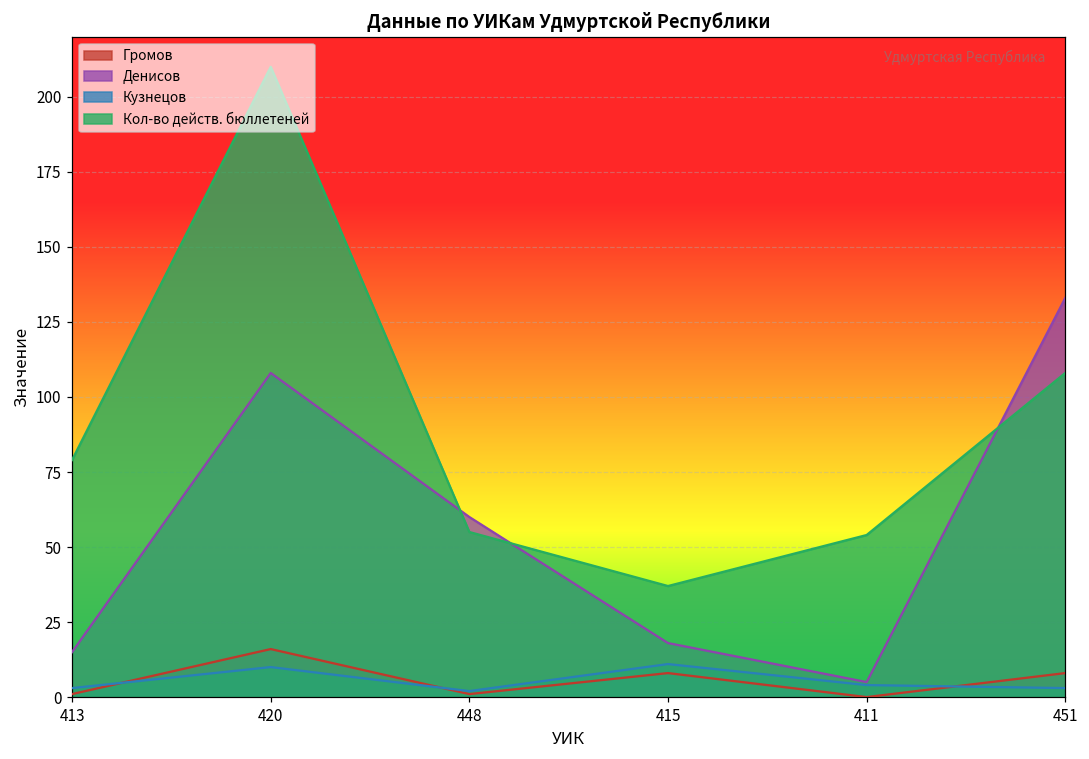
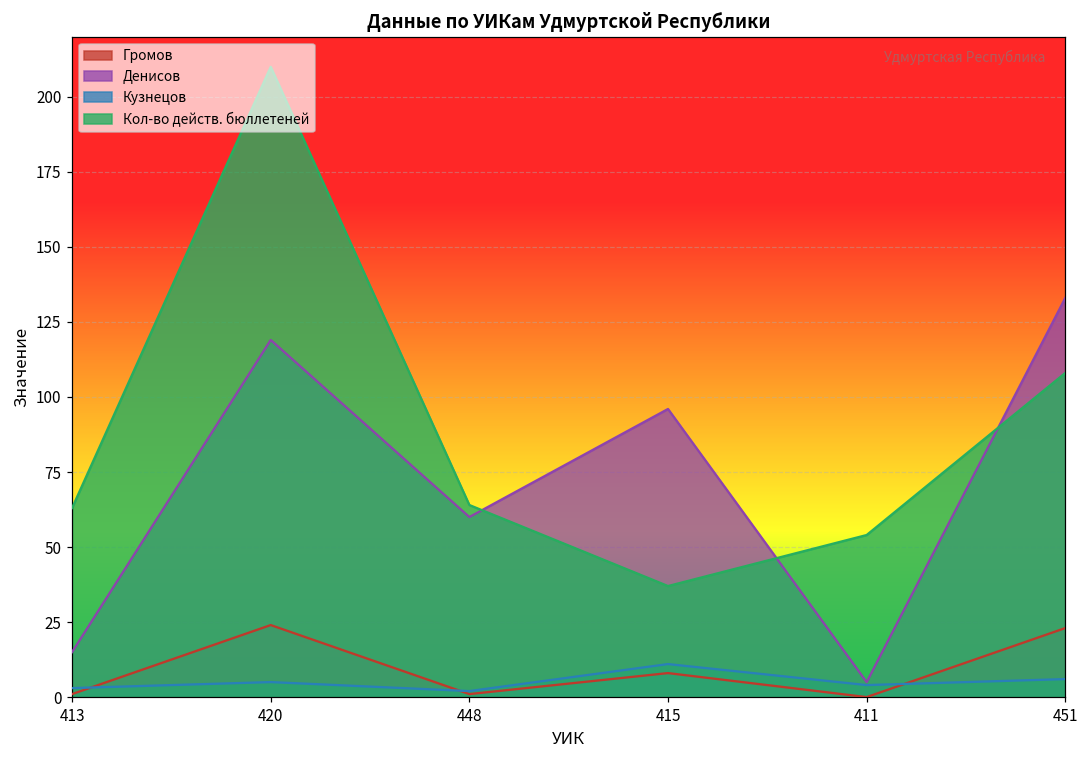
Кол-во действ. бюллетеней, 413: 79 -> 63
Громов, 420: 16 -> 24
Денисов, 420: 108 -> 119
Кузнецов, 420: 10 -> 5
Кол-во действ. бюллетеней, 448: 55 -> 64
Денисов, 415: 18 -> 96
Громов, 451: 8 -> 23
Кузнецов, 451: 3 -> 6
